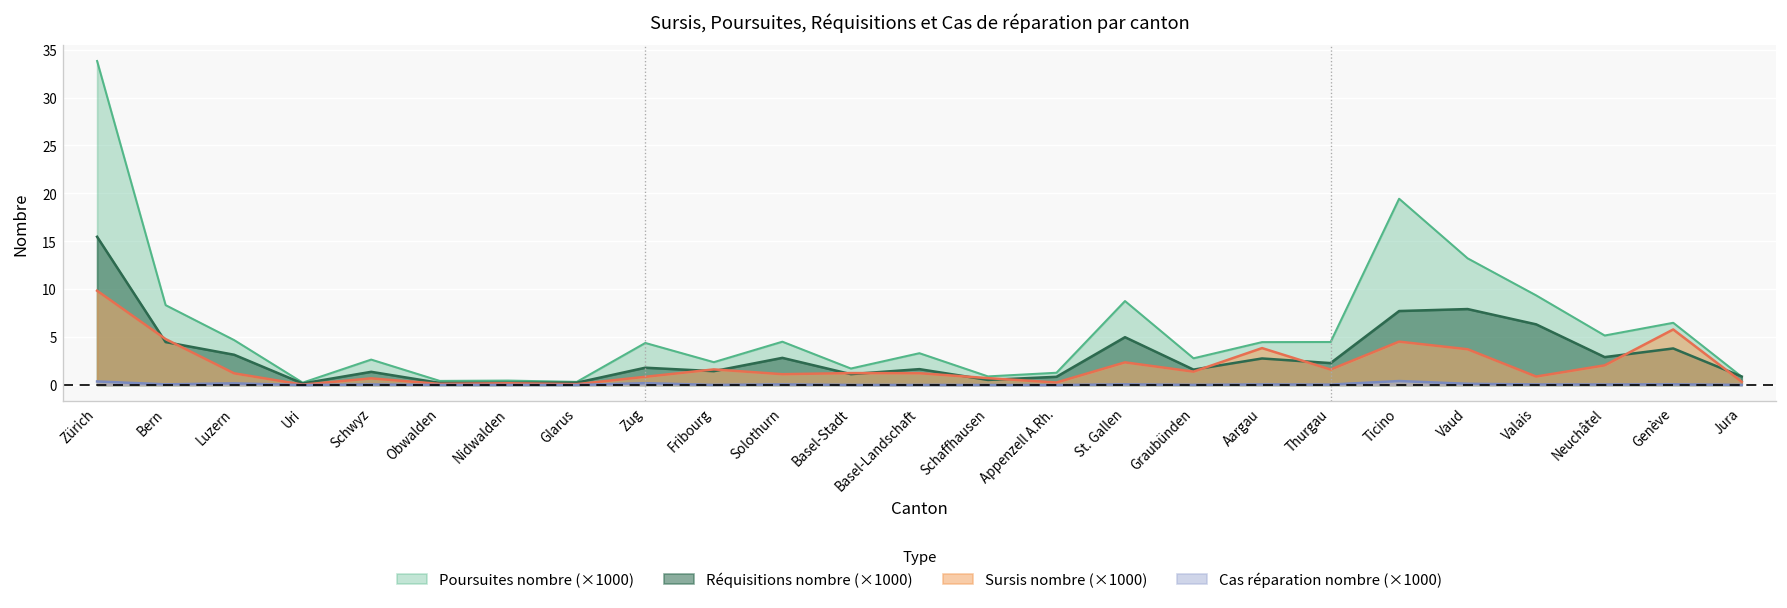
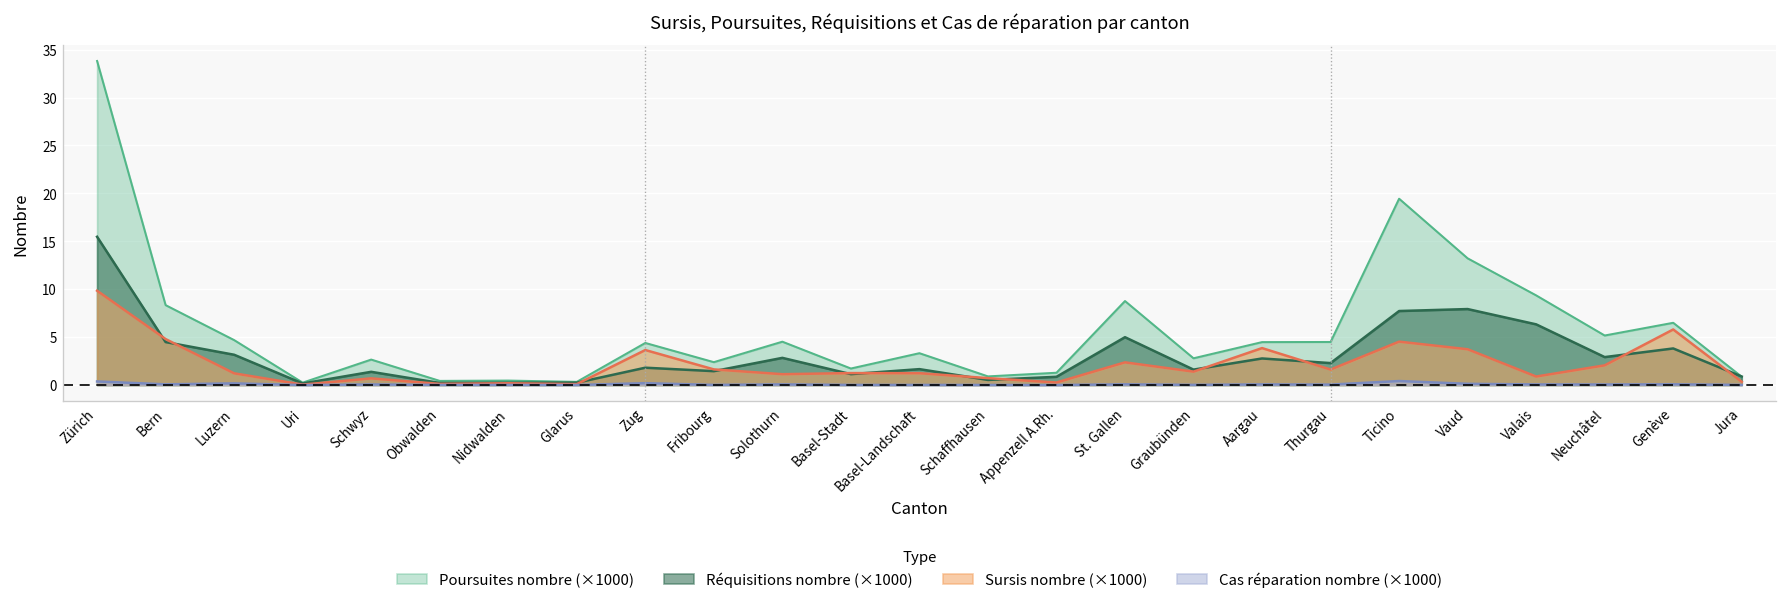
Sursis nombre (×1000), Zug: 1 -> 4
